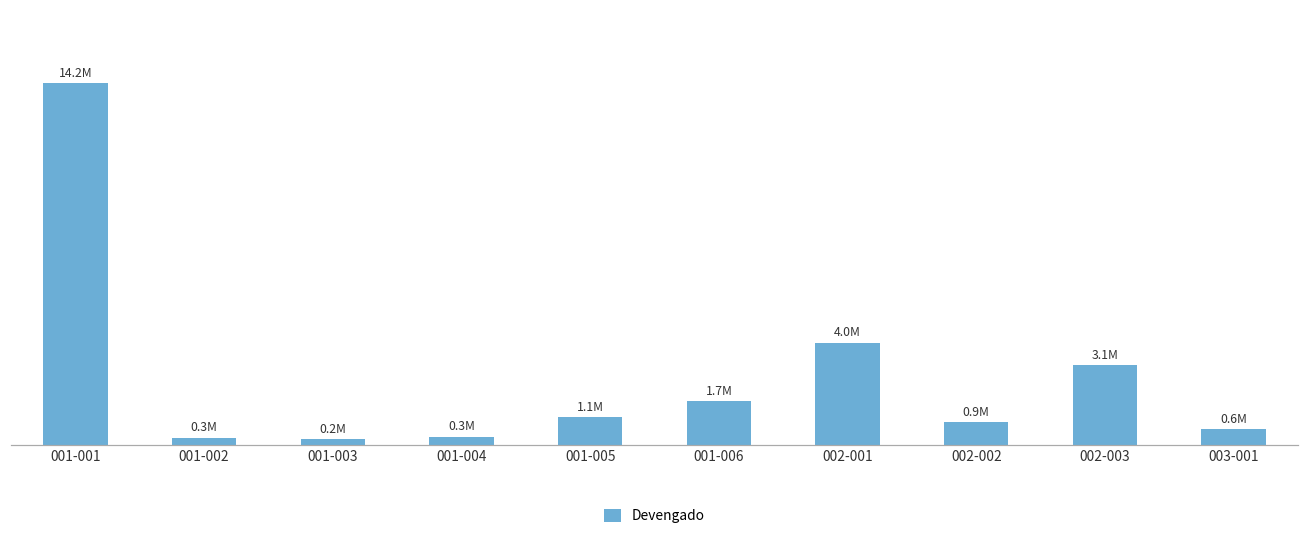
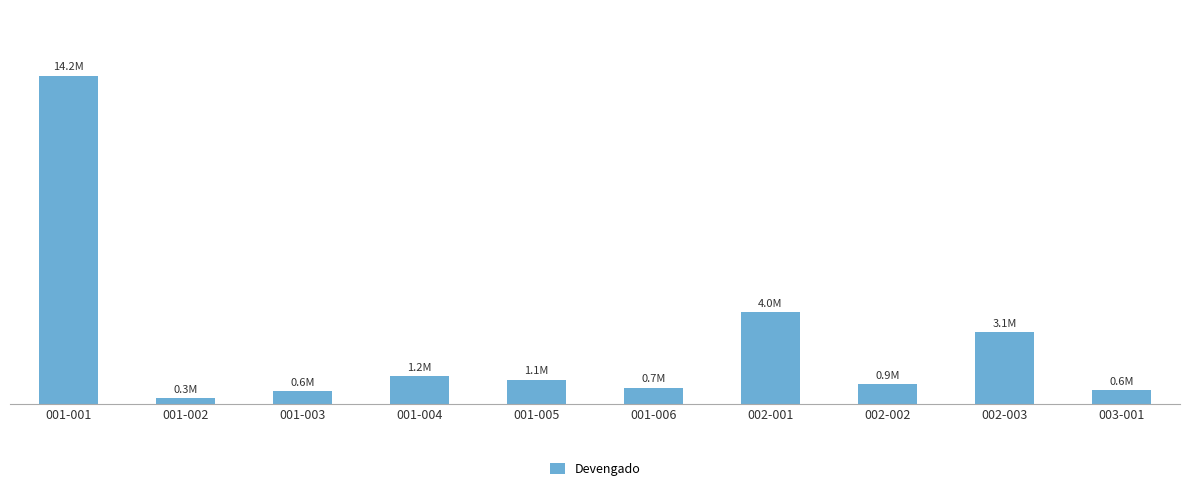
001-003: 0.2M -> 0.6M
001-004: 0.3M -> 1.2M
001-006: 1.7M -> 0.7M
